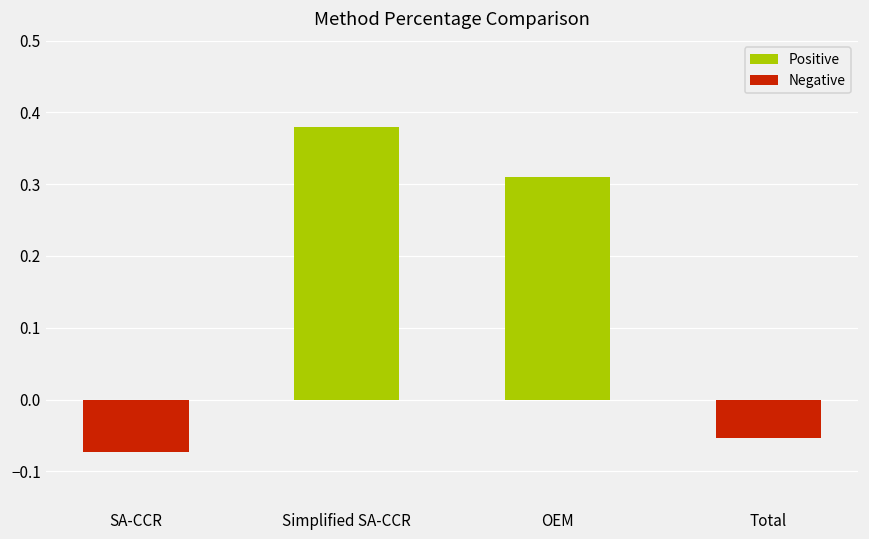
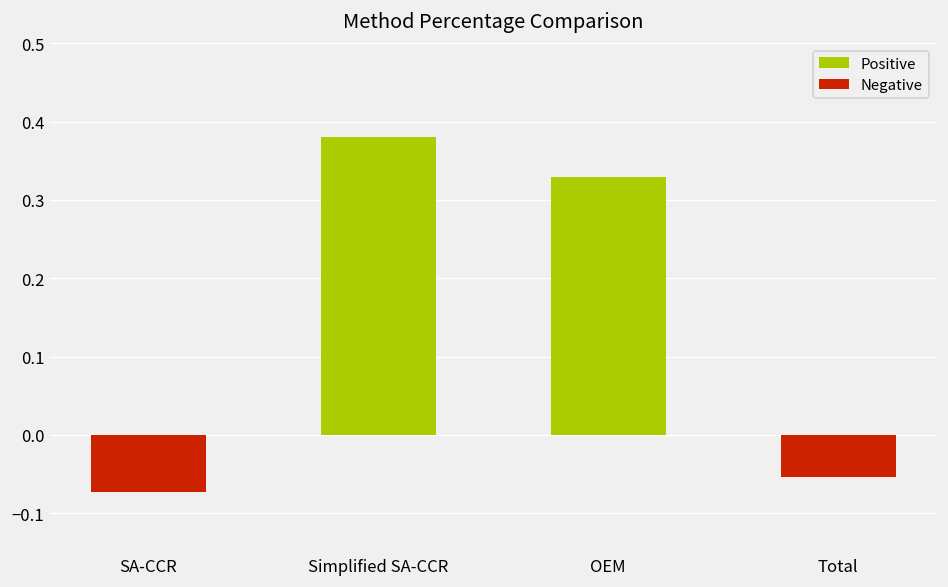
OEM: 0.31 -> 0.33
